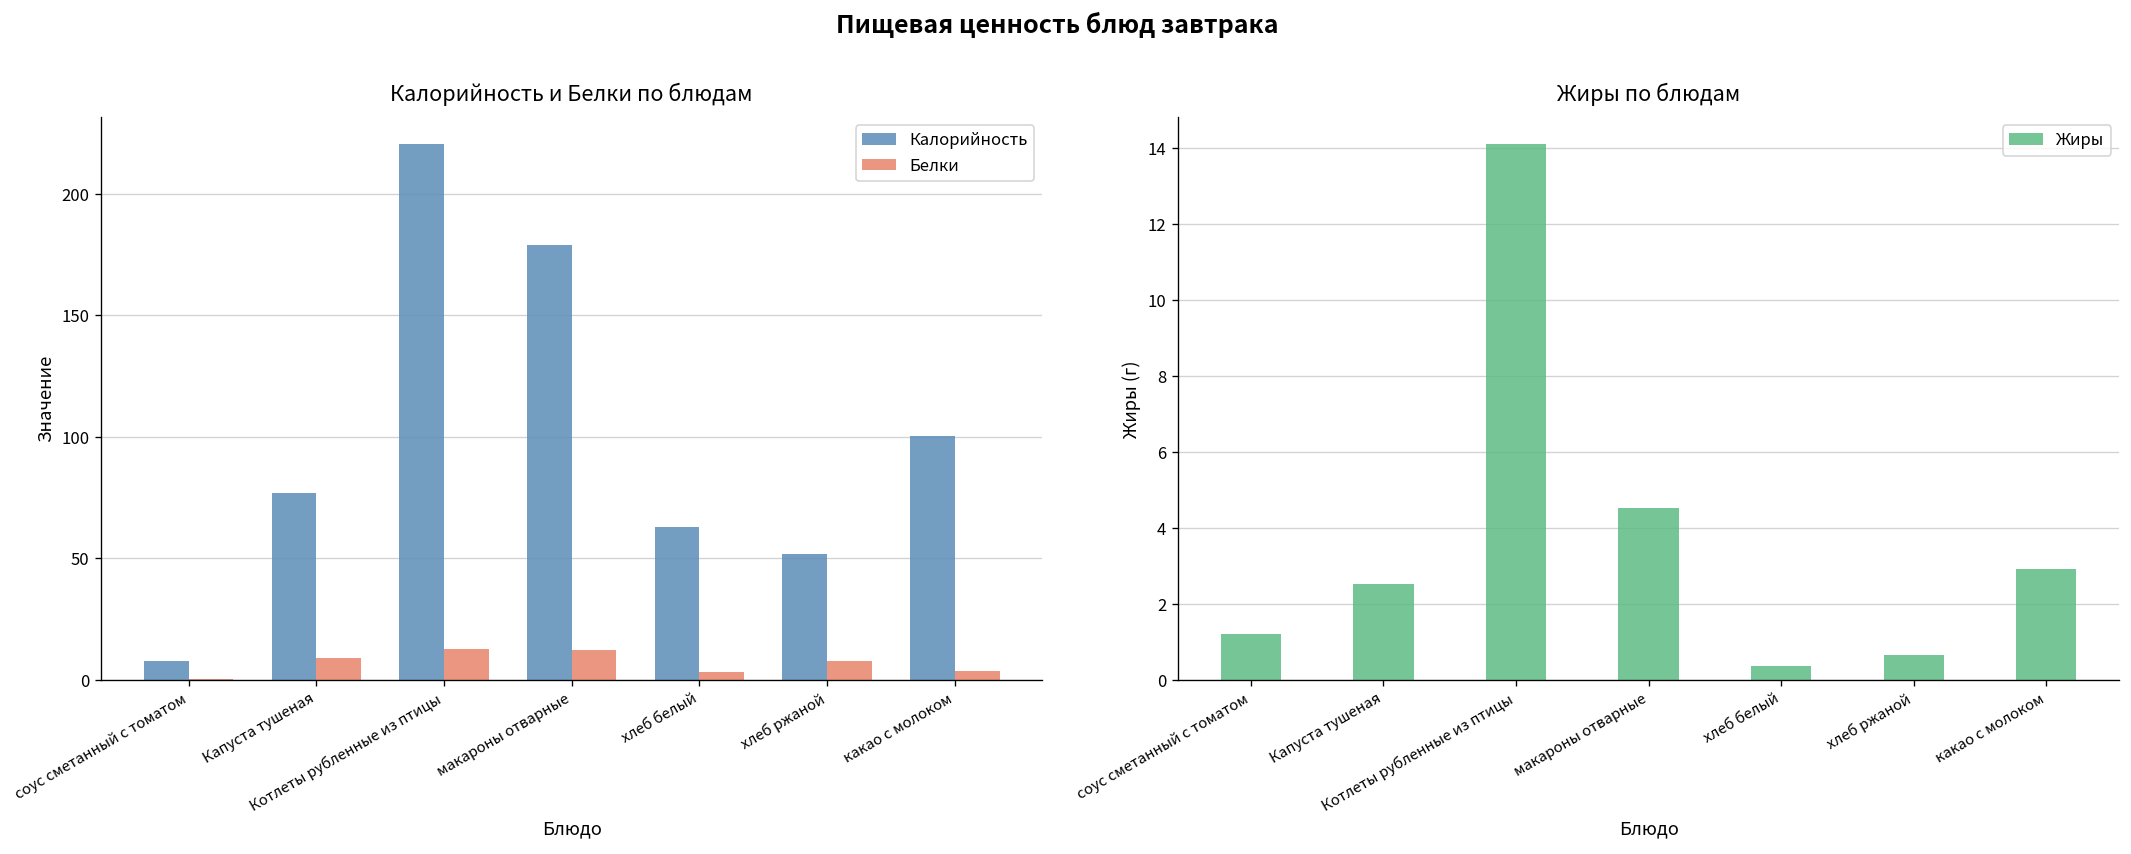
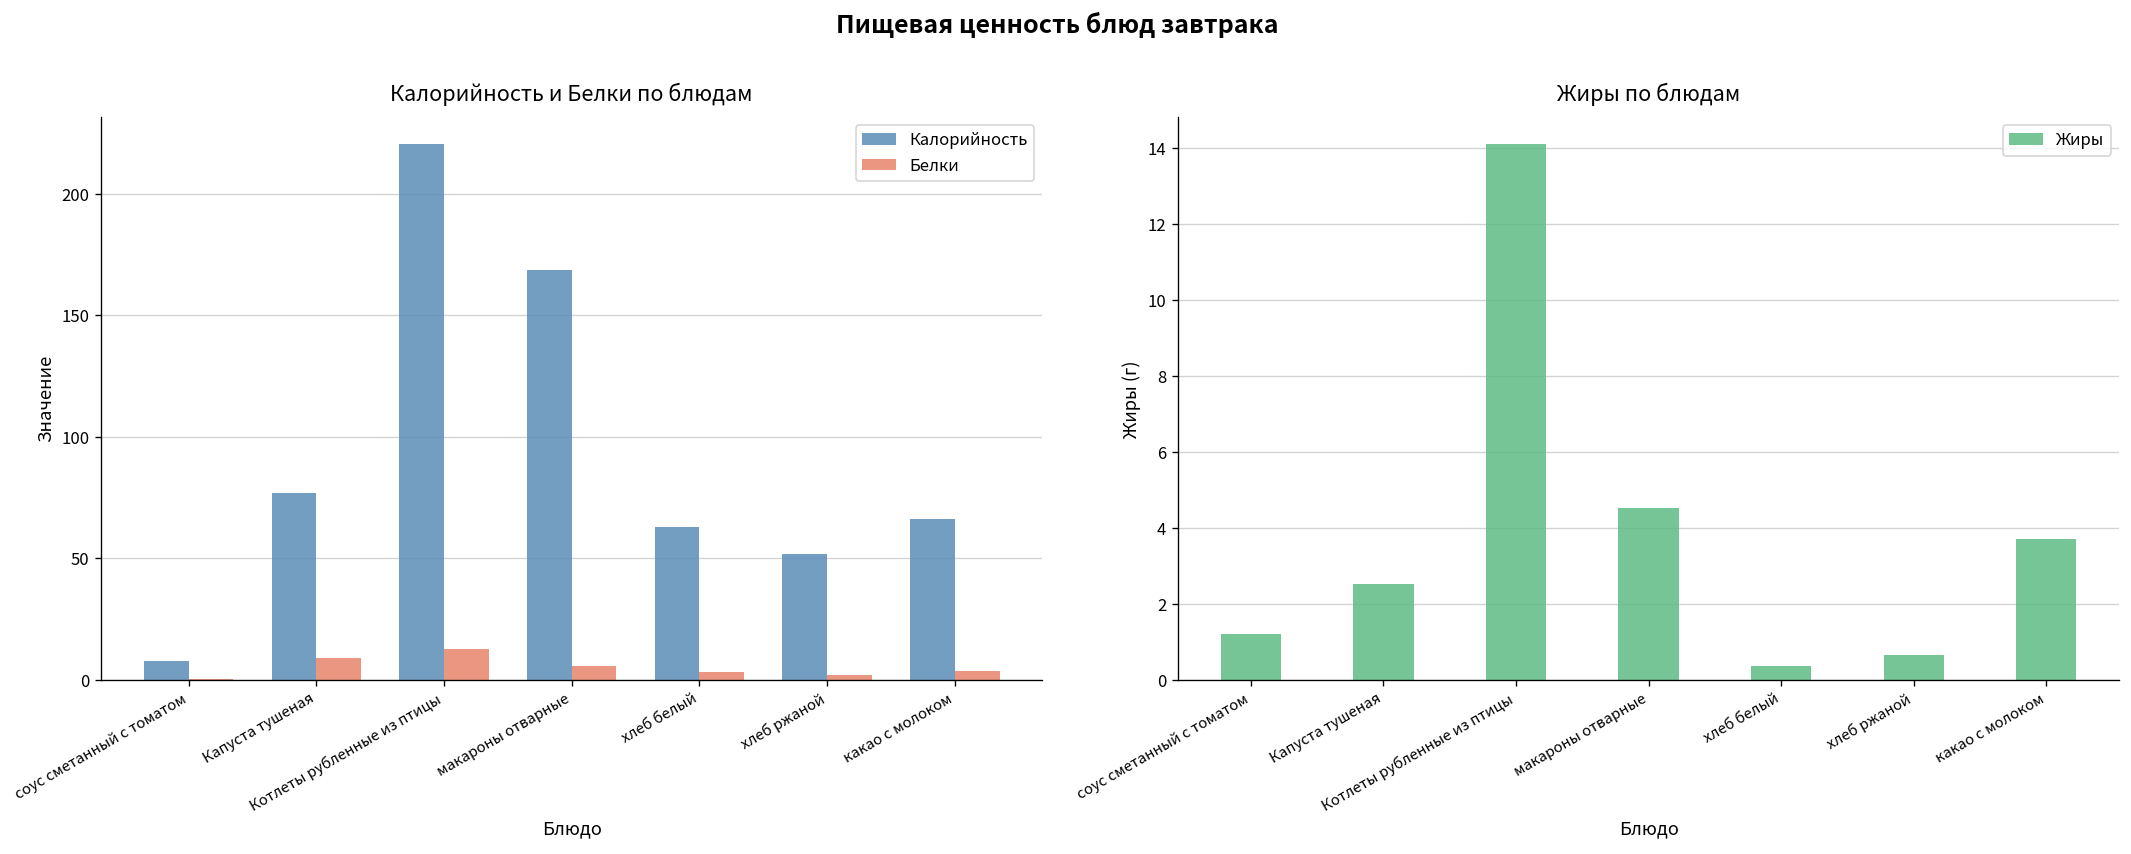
Калорийность и Белки по блюдам, Калорийность, макароны отварные: 179 -> 168
Калорийность и Белки по блюдам, Белки, макароны отварные: 12 -> 6
Калорийность и Белки по блюдам, Белки, хлеб ржаной: 8 -> 2
Калорийность и Белки по блюдам, Калорийность, какао с молоком: 100 -> 66
Жиры по блюдам, какао с молоком: 2.9 -> 3.7
